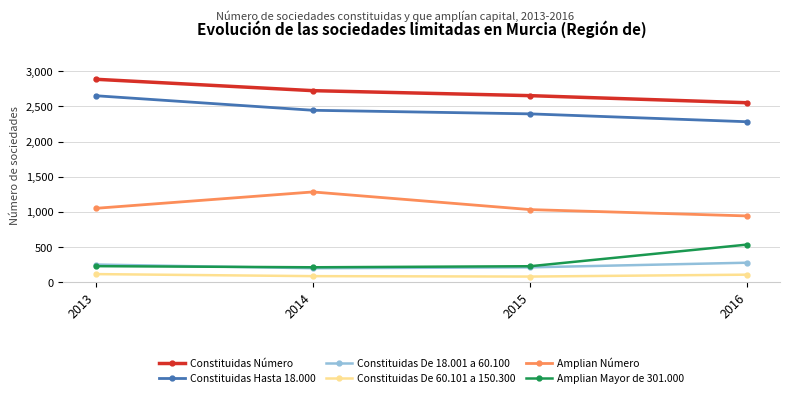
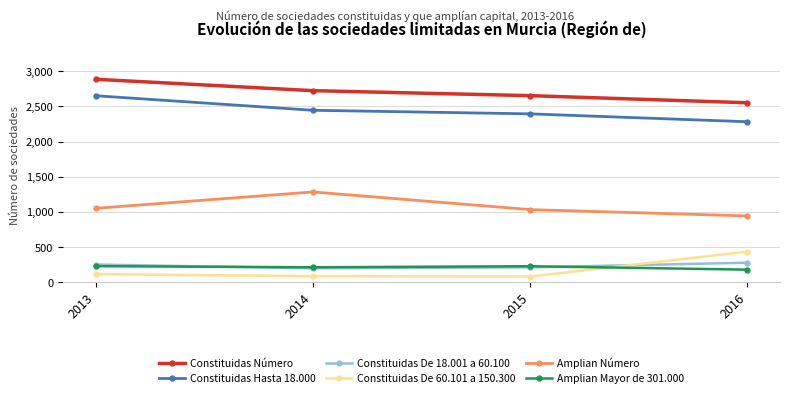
Constituidas De 60.101 a 150.300, 2016: 100 -> 400
Amplian Mayor de 301.000, 2016: 500 -> 200
